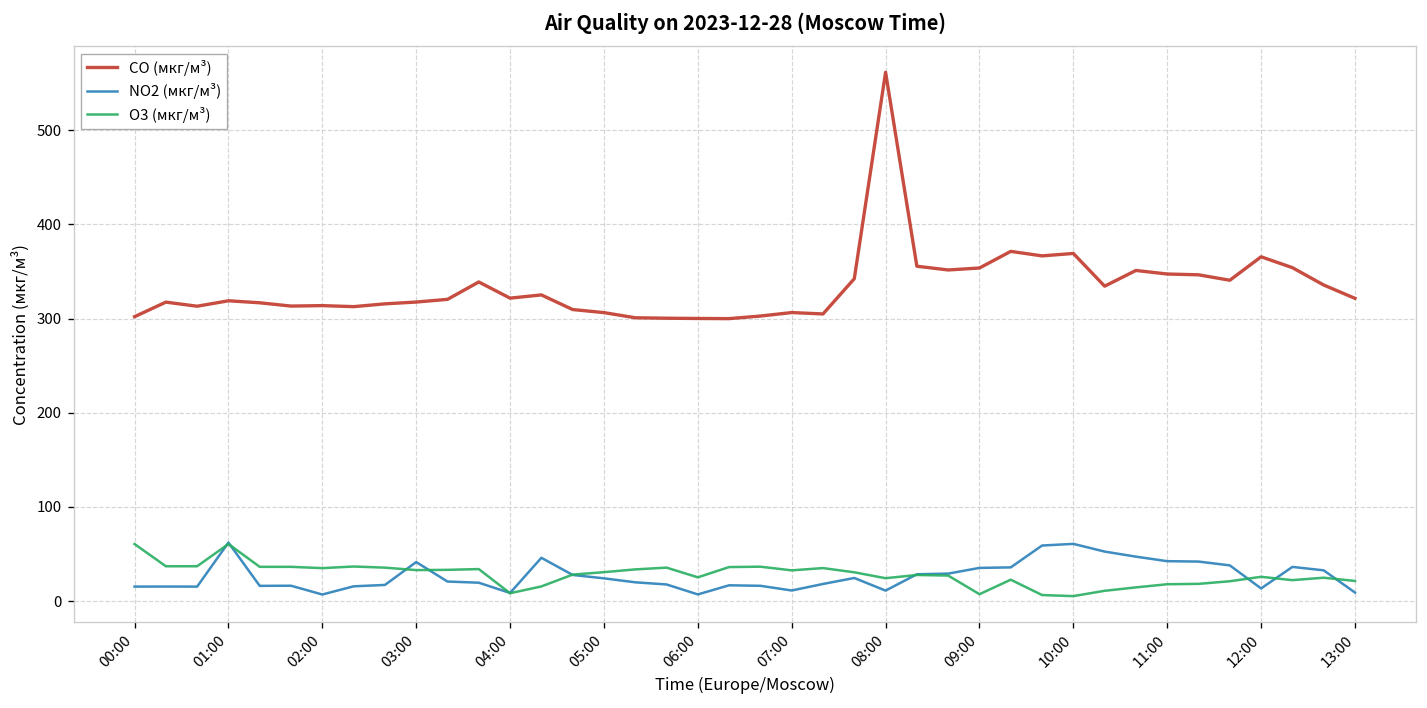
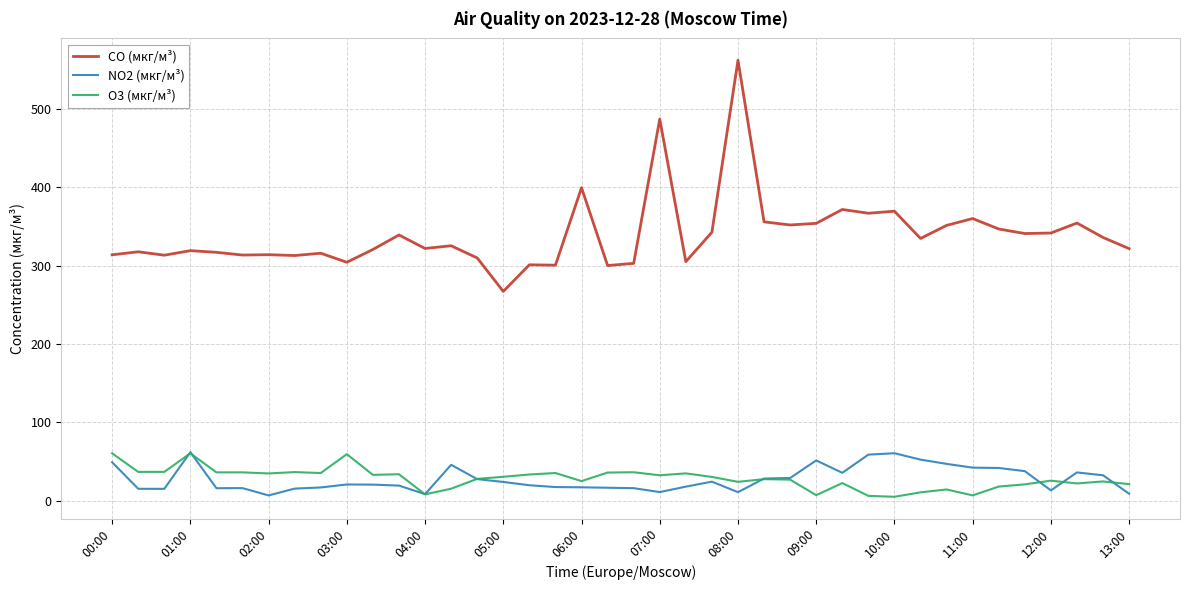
CO (мкг/м³), 00:00: 300 -> 310
NO2 (мкг/м³), 00:00: 20 -> 50
CO (мкг/м³), 03:00: 320 -> 300
NO2 (мкг/м³), 03:00: 40 -> 20
O3 (мкг/м³), 03:00: 30 -> 60
CO (мкг/м³), 05:00: 310 -> 270
CO (мкг/м³), 06:00: 300 -> 400
NO2 (мкг/м³), 06:00: 10 -> 20
CO (мкг/м³), 07:00: 310 -> 490
NO2 (мкг/м³), 09:00: 40 -> 50
CO (мкг/м³), 11:00: 350 -> 360
O3 (мкг/м³), 11:00: 20 -> 10
CO (мкг/м³), 12:00: 370 -> 340
